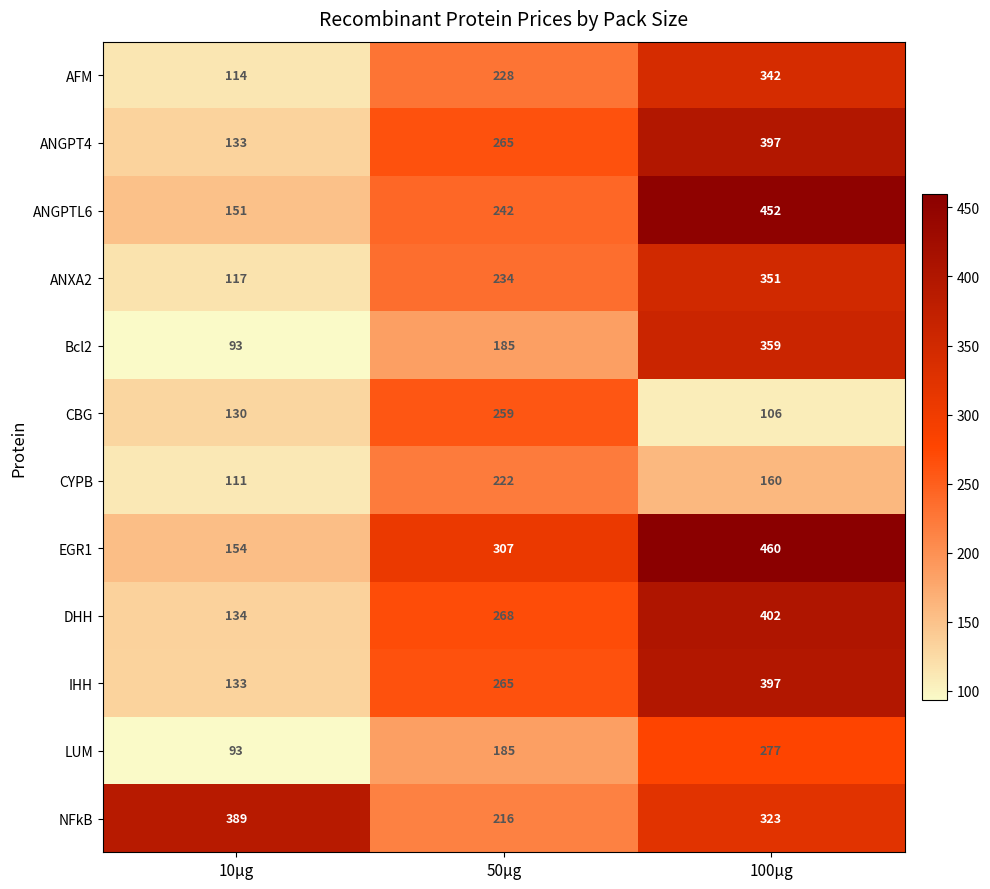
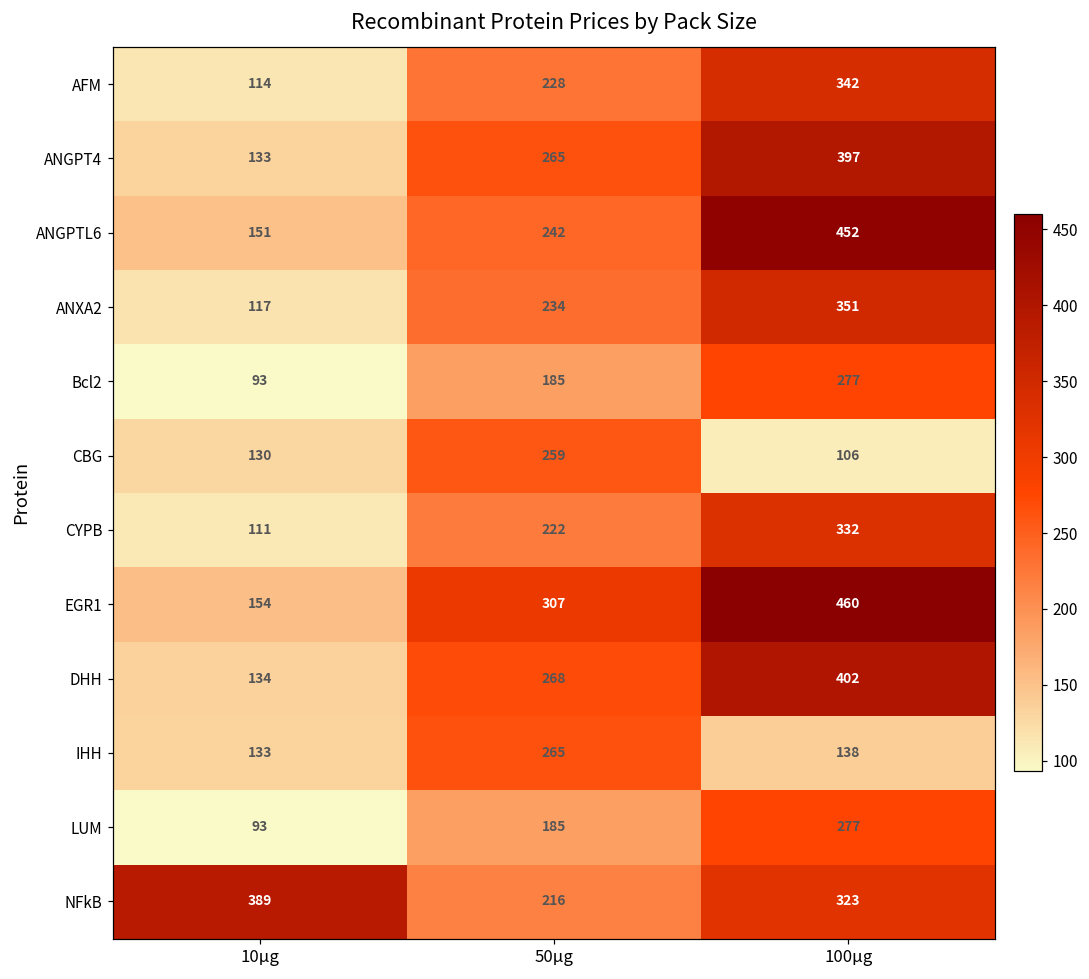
Bcl2, 100µg: 359 -> 277
CYPB, 100µg: 160 -> 332
IHH, 100µg: 397 -> 138
